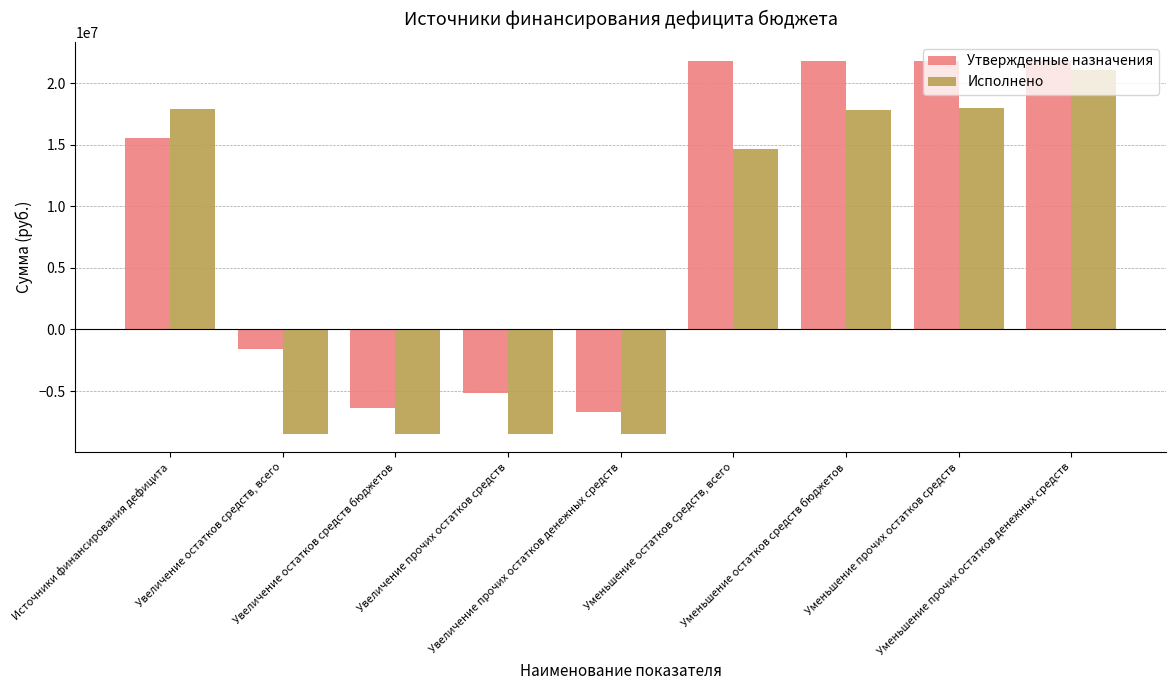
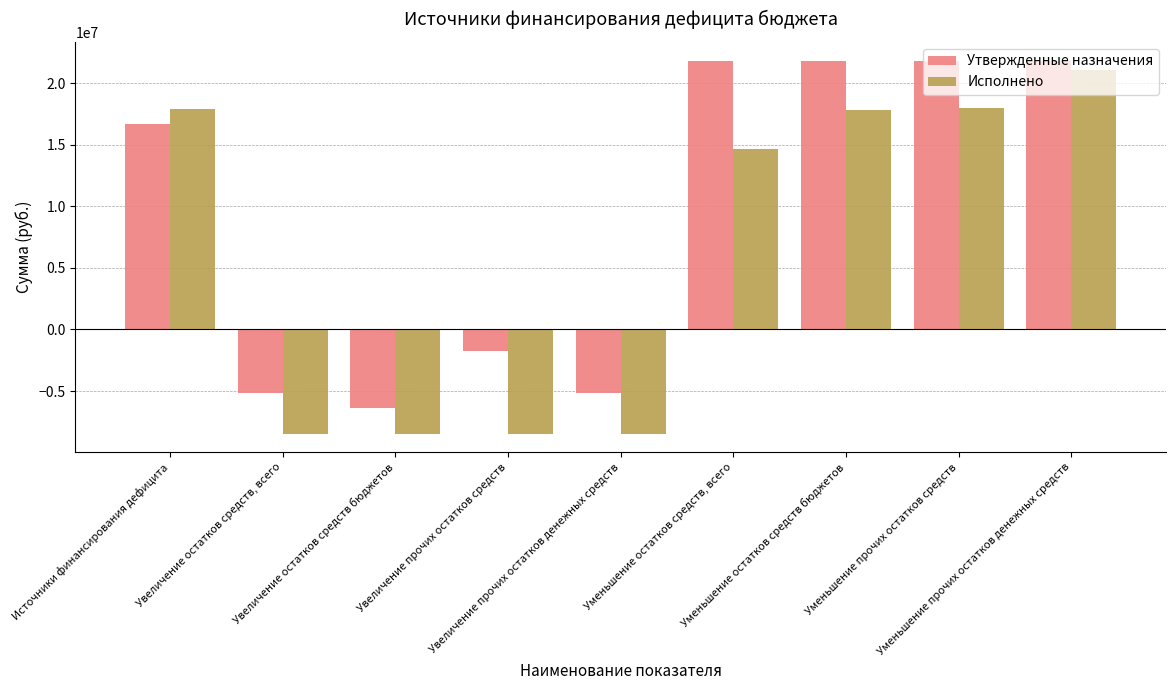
Утвержденные назначения, Источники финансирования дефицита: 15500000 -> 16600000
Утвержденные назначения, Увеличение остатков средств, всего: -1600000 -> -5200000
Утвержденные назначения, Увеличение прочих остатков средств: -5200000 -> -1700000
Утвержденные назначения, Увеличение прочих остатков денежных средств: -6700000 -> -5200000
